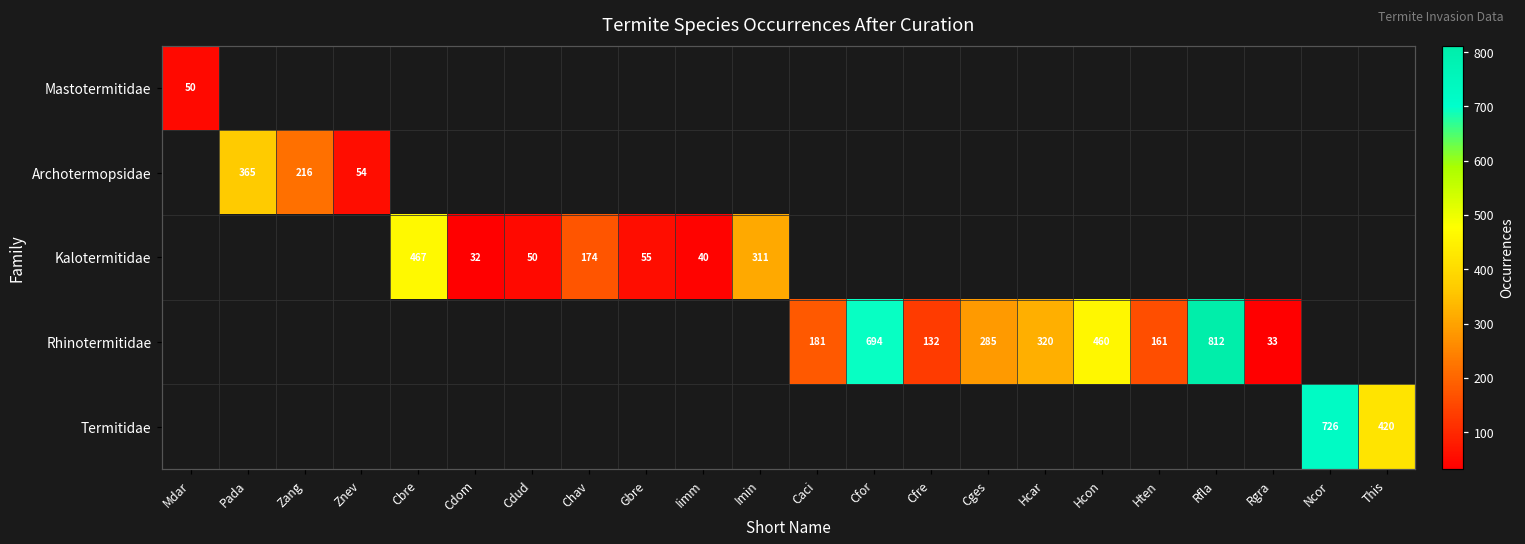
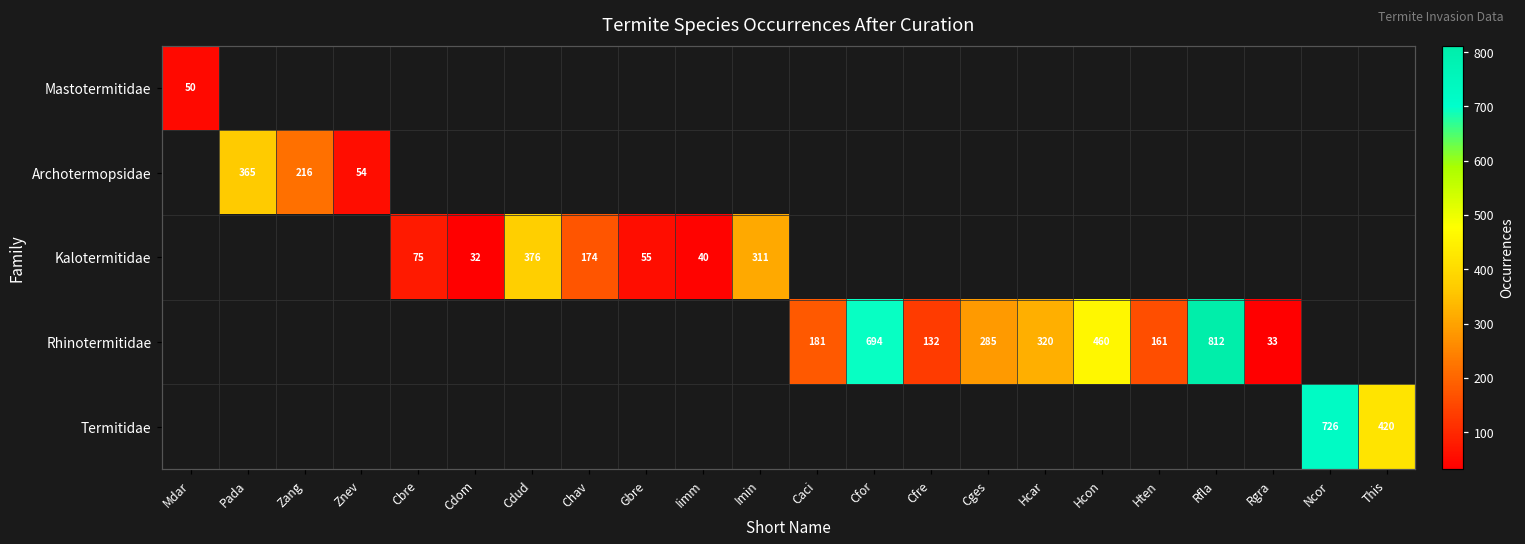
Kalotermitidae, Cbre: 467 -> 75
Kalotermitidae, Cdud: 50 -> 376
